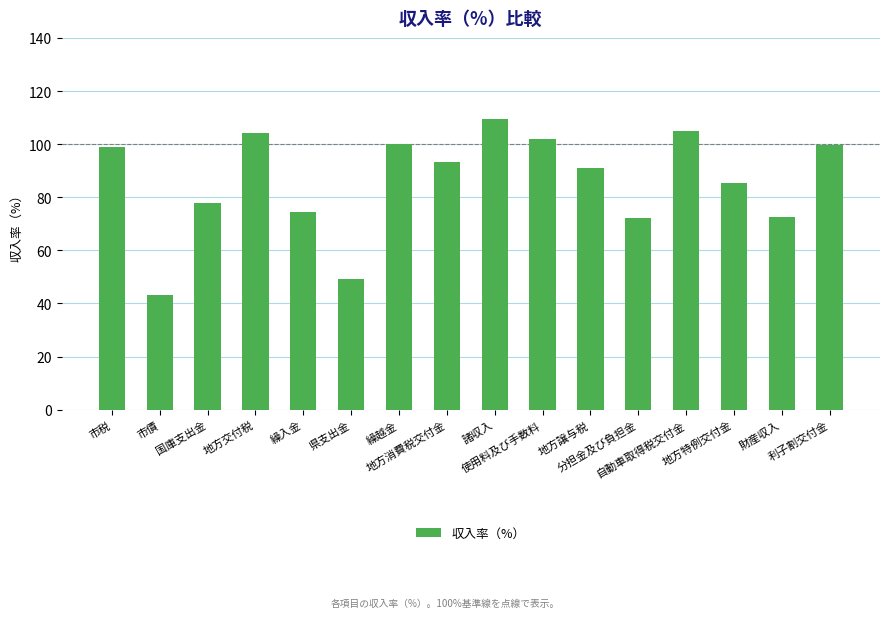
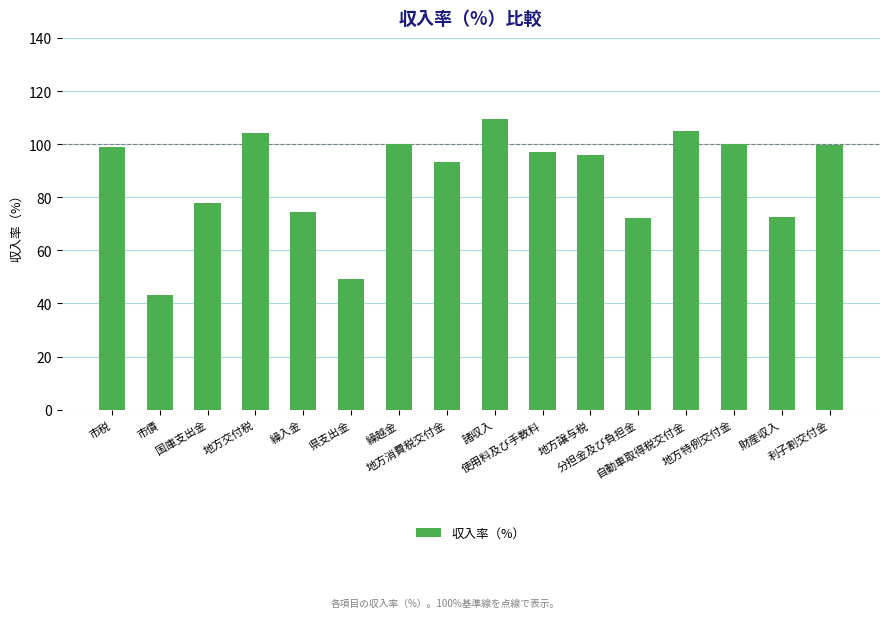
使用料及び手数料: 102 -> 97
地方譲与税: 91 -> 96
地方特例交付金: 85 -> 100
